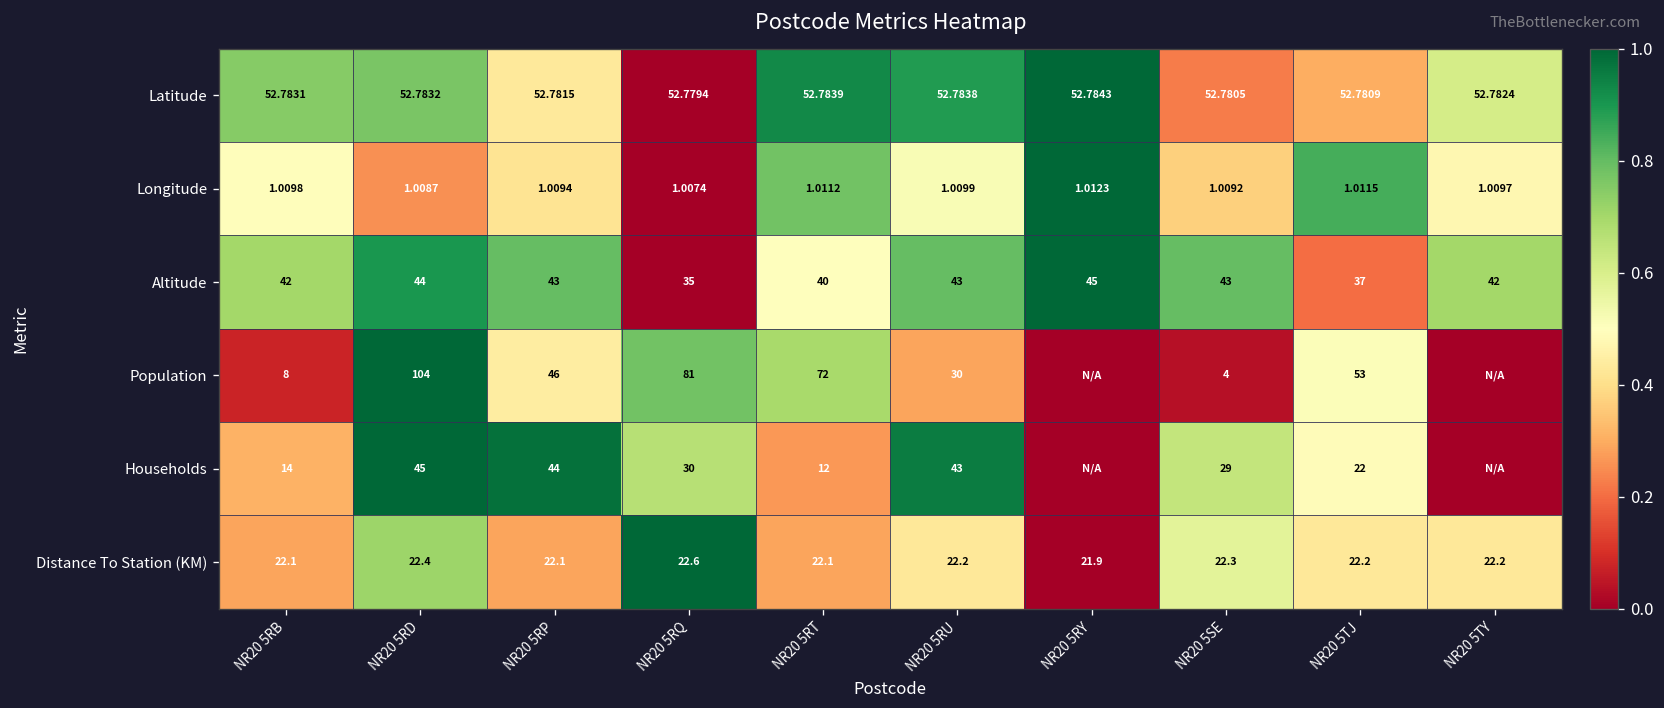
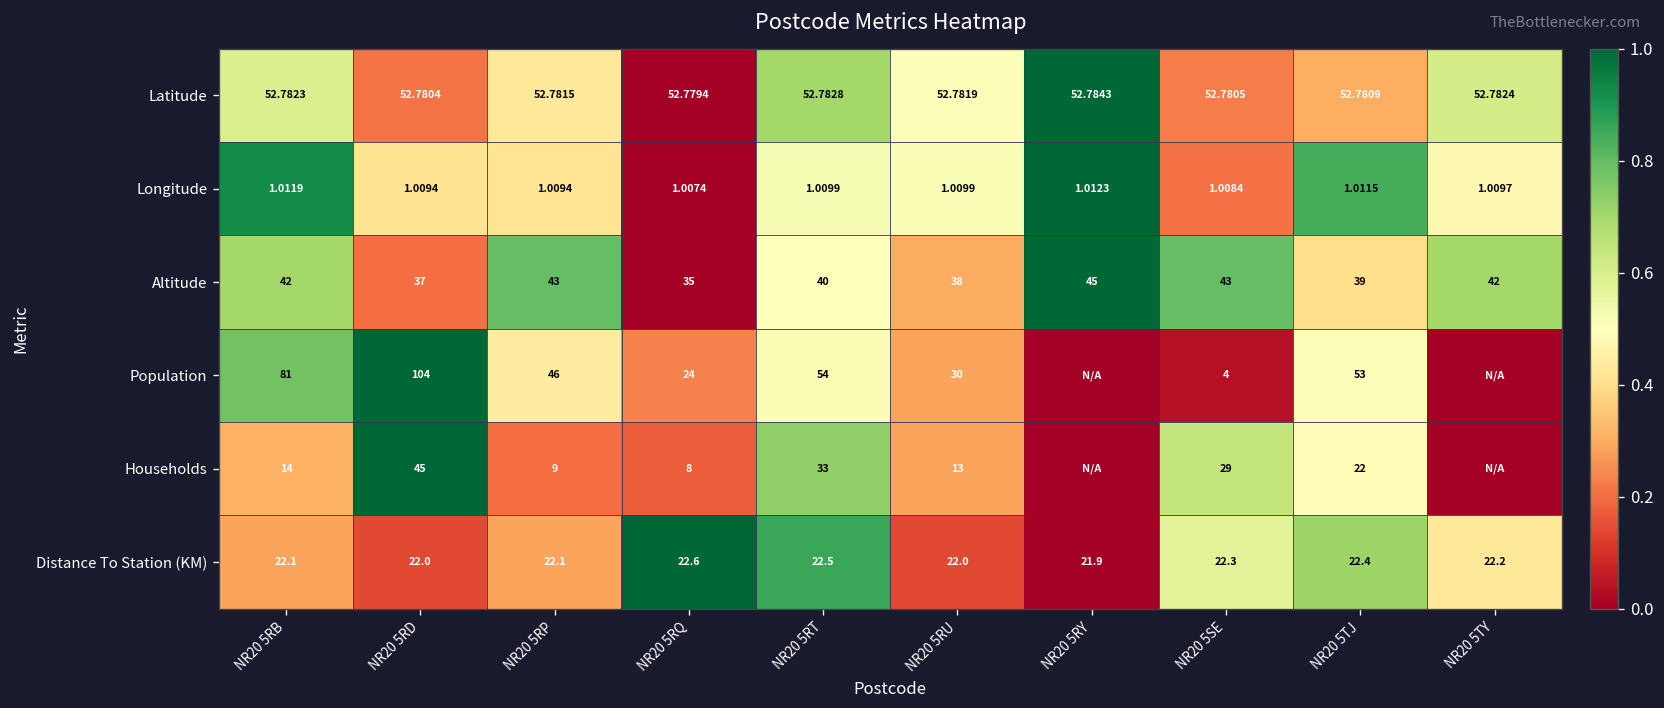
Latitude, NR20 5RB: 52.7831 -> 52.7823
Latitude, NR20 5RD: 52.7832 -> 52.7804
Latitude, NR20 5RT: 52.7839 -> 52.7828
Latitude, NR20 5RU: 52.7838 -> 52.7819
Longitude, NR20 5RB: 1.0098 -> 1.0119
Longitude, NR20 5RD: 1.0087 -> 1.0094
Longitude, NR20 5RT: 1.0112 -> 1.0099
Longitude, NR20 5SE: 1.0092 -> 1.0084
Altitude, NR20 5RD: 44 -> 37
Altitude, NR20 5RU: 43 -> 38
Altitude, NR20 5TJ: 37 -> 39
Population, NR20 5RB: 8 -> 81
Population, NR20 5RQ: 81 -> 24
Population, NR20 5RT: 72 -> 54
Households, NR20 5RP: 44 -> 9
Households, NR20 5RQ: 30 -> 8
Households, NR20 5RT: 12 -> 33
Households, NR20 5RU: 43 -> 13
Distance To Station (KM), NR20 5RD: 22.4 -> 22.0
Distance To Station (KM), NR20 5RT: 22.1 -> 22.5
Distance To Station (KM), NR20 5RU: 22.2 -> 22.0
Distance To Station (KM), NR20 5TJ: 22.2 -> 22.4
